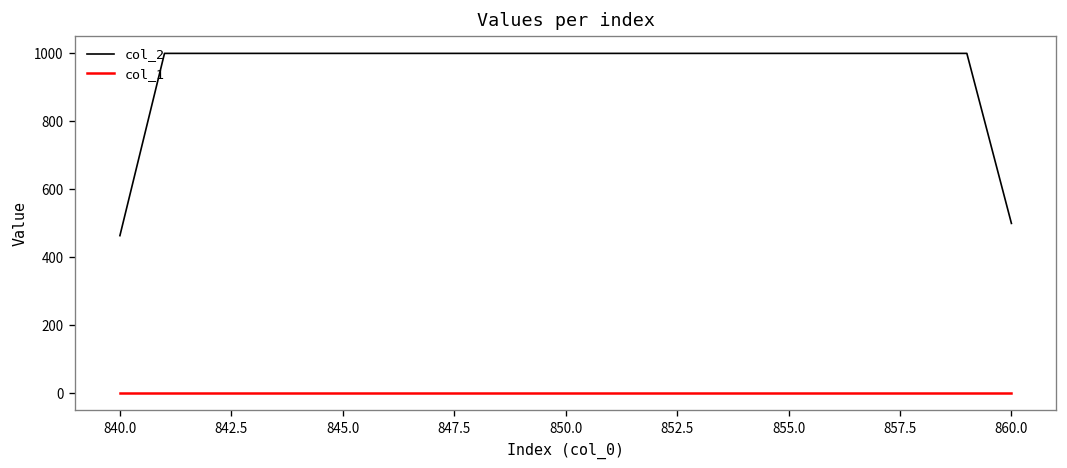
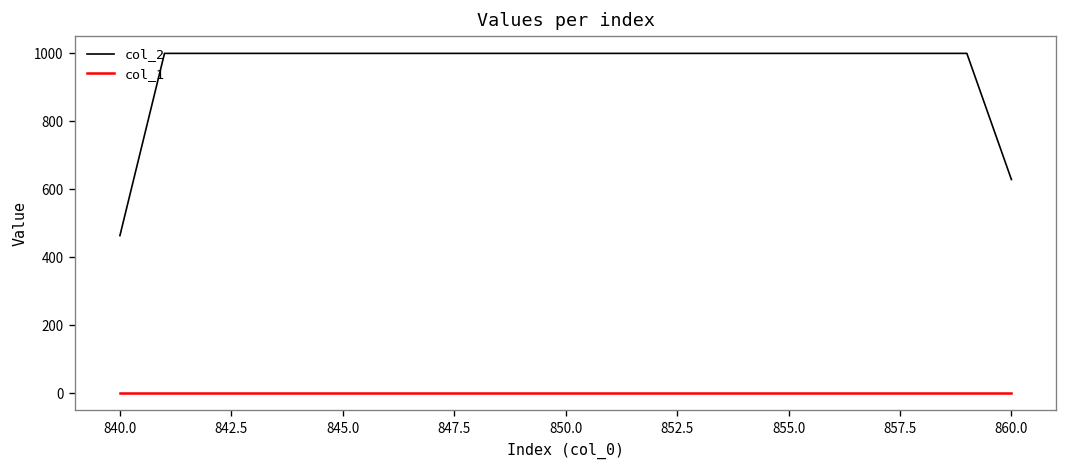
col_2, 860.0: 500 -> 630
